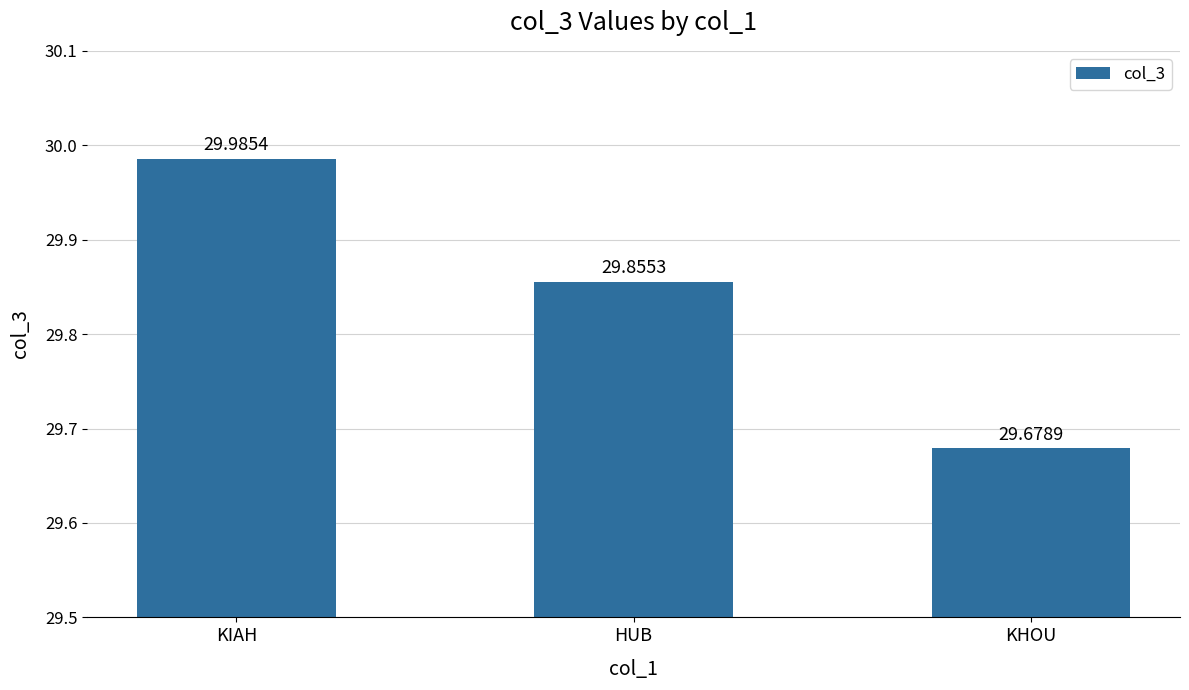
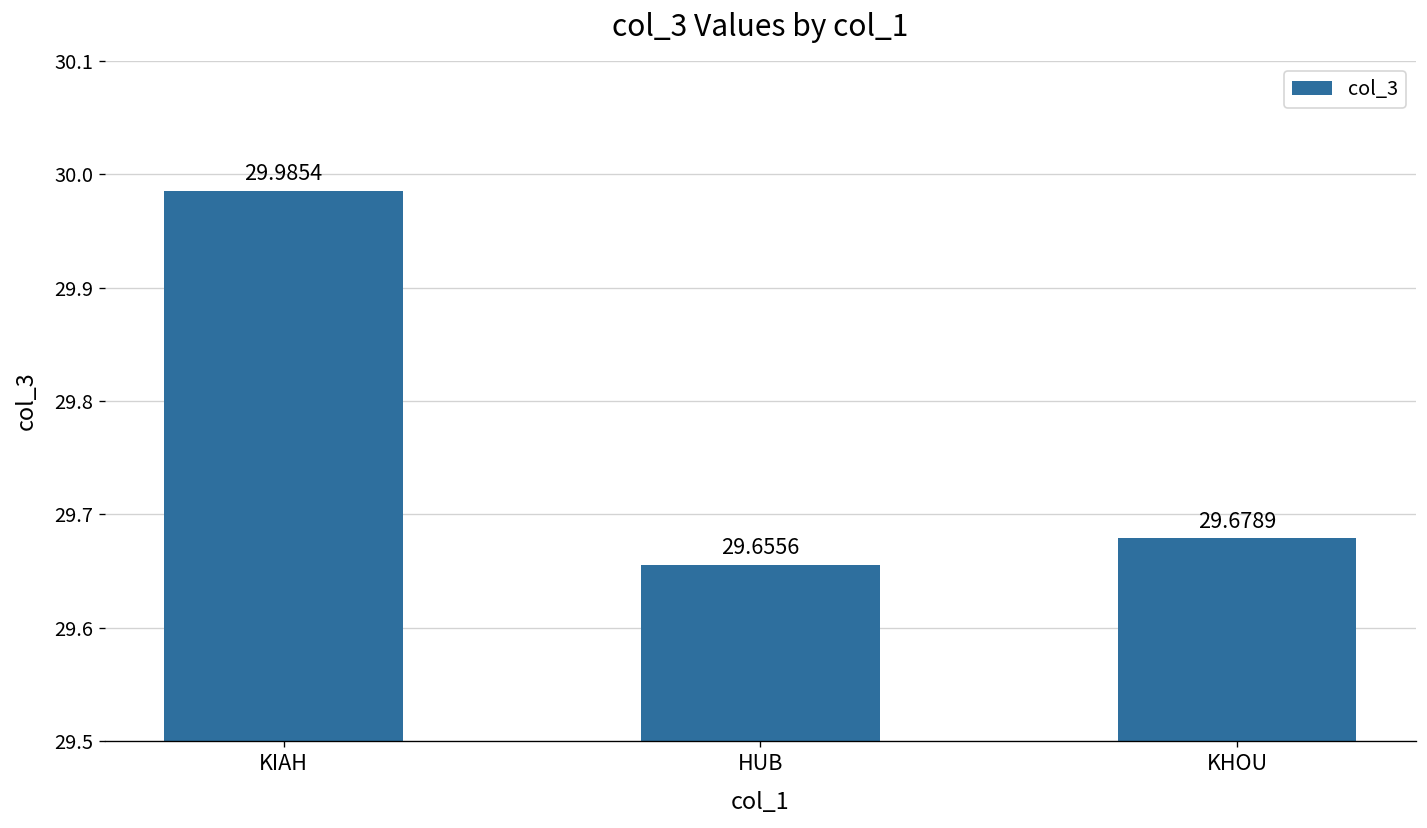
HUB: 29.8553 -> 29.6556
